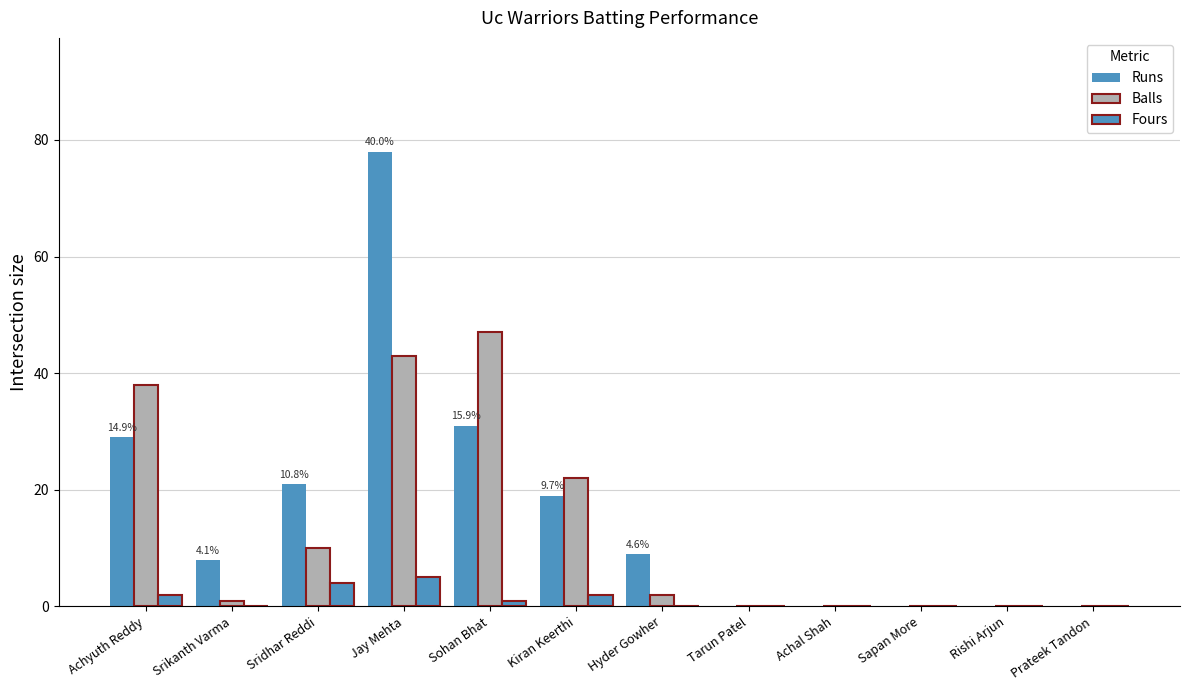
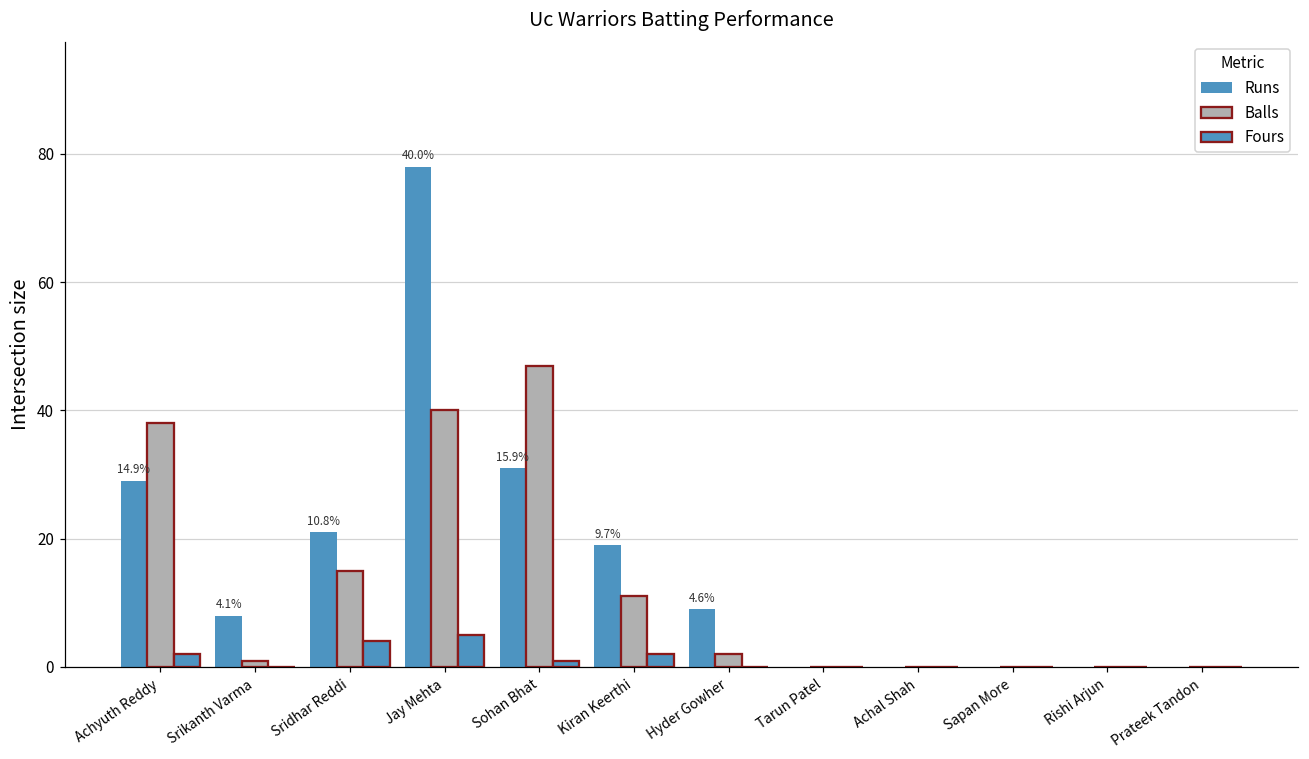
Balls, Sridhar Reddi: 10 -> 15
Balls, Jay Mehta: 43 -> 40
Balls, Kiran Keerthi: 22 -> 11
